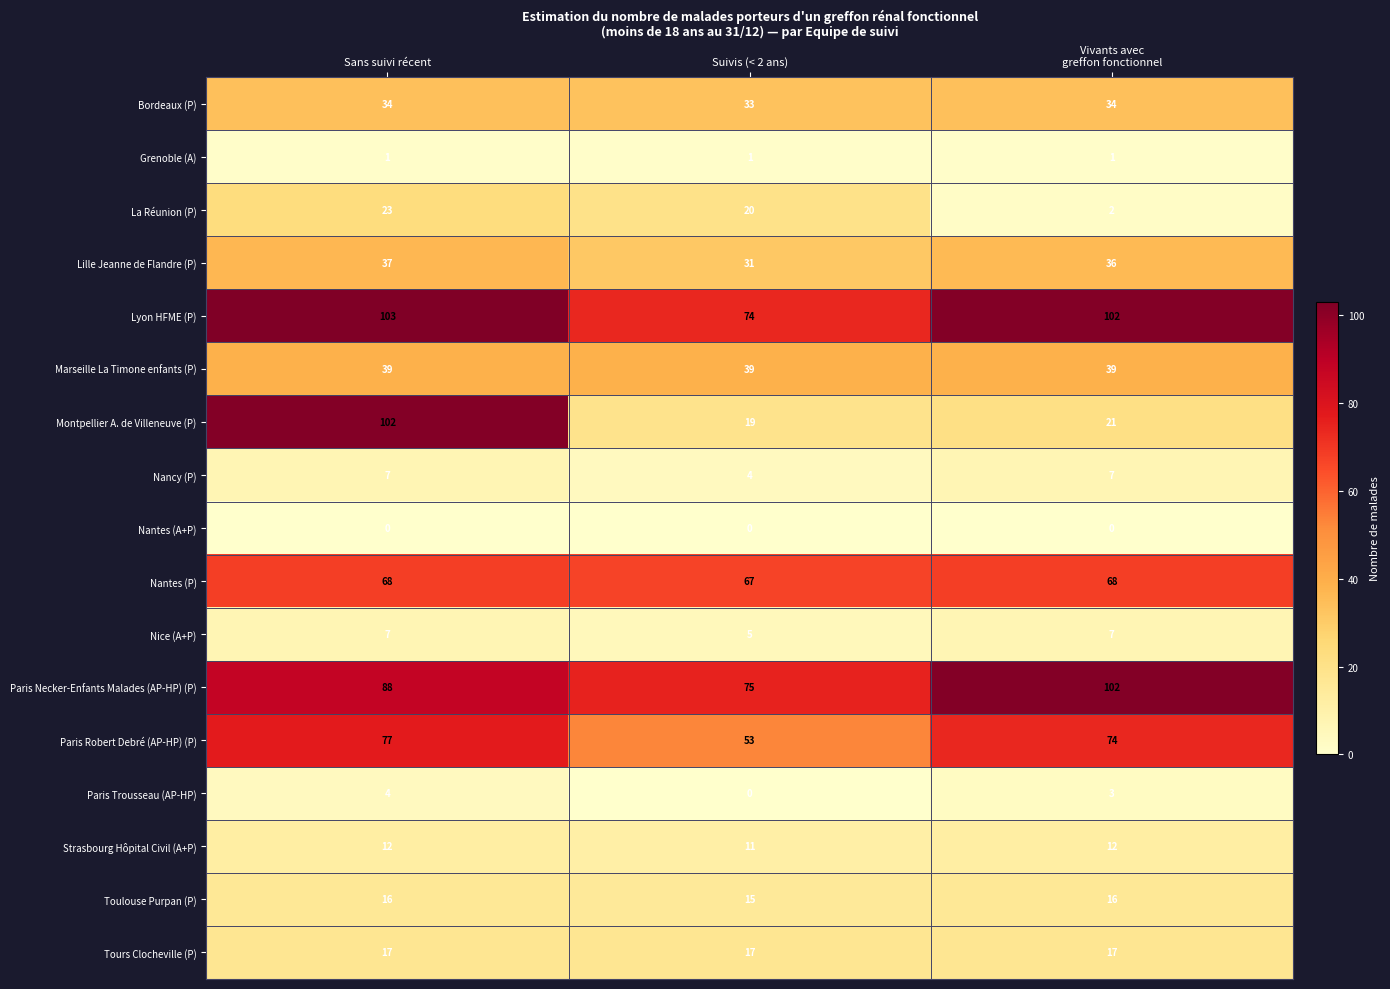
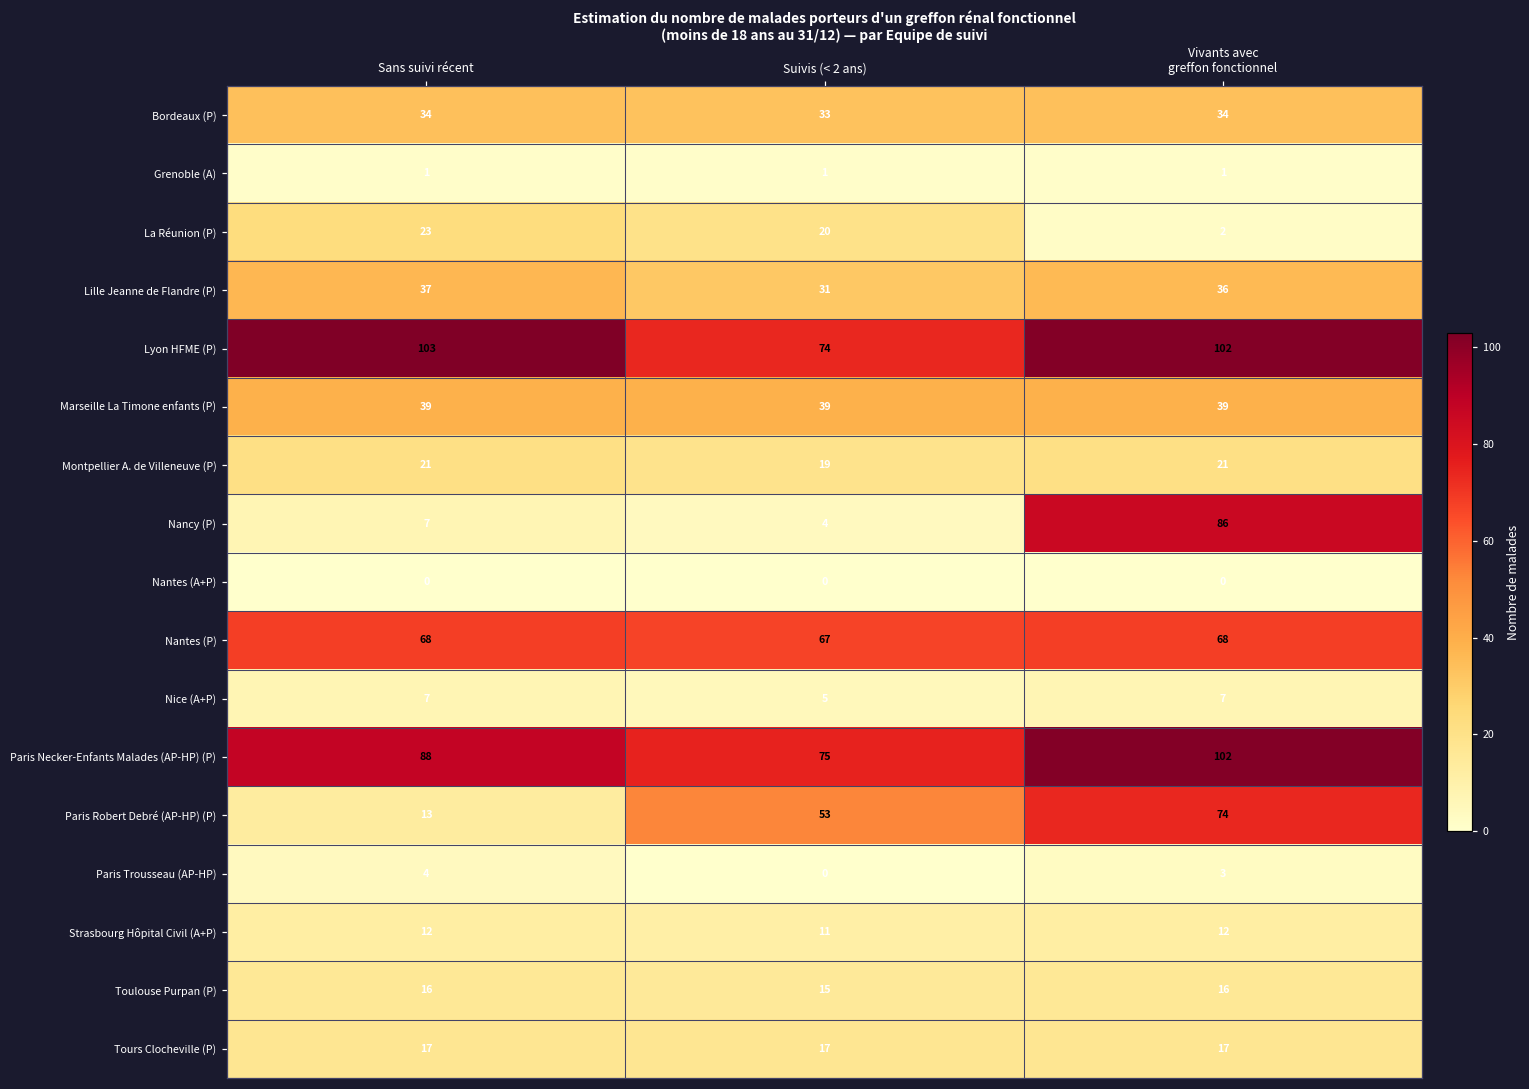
Montpellier A. de Villeneuve (P), Sans suivi récent: 102 -> 21
Nancy (P), Vivants avec greffon fonctionnel: 7 -> 86
Paris Robert Debré (AP-HP) (P), Sans suivi récent: 77 -> 13
